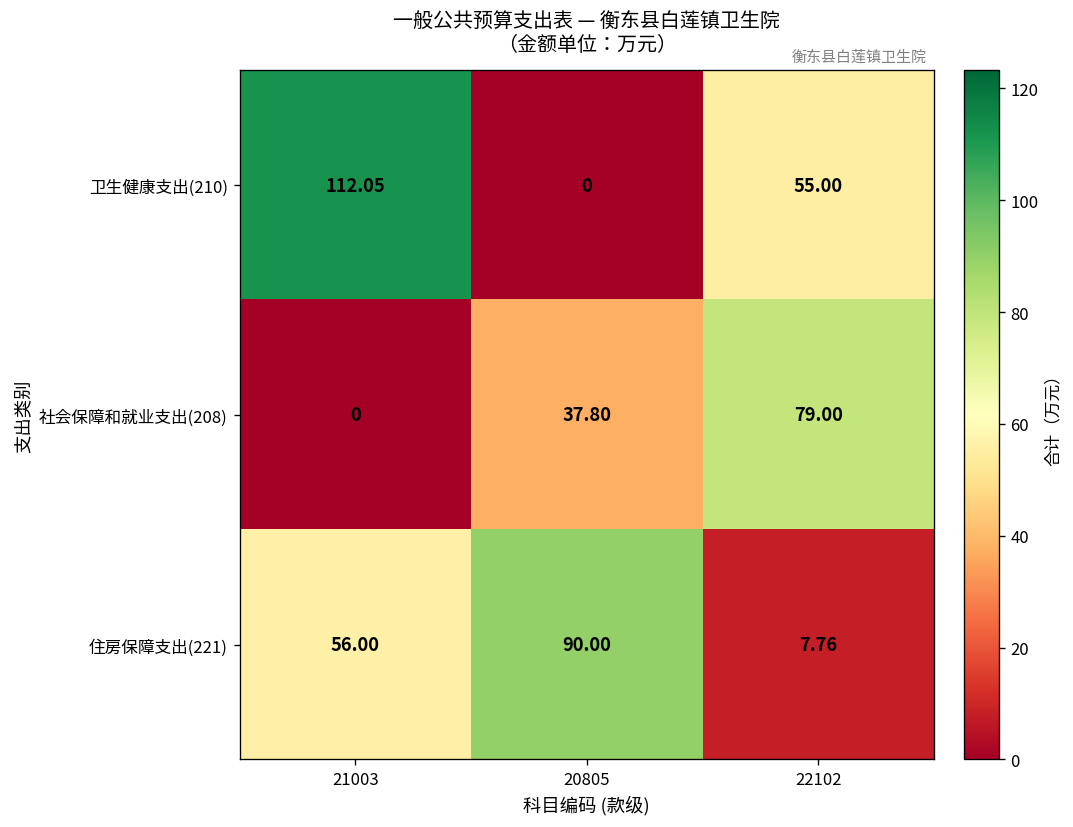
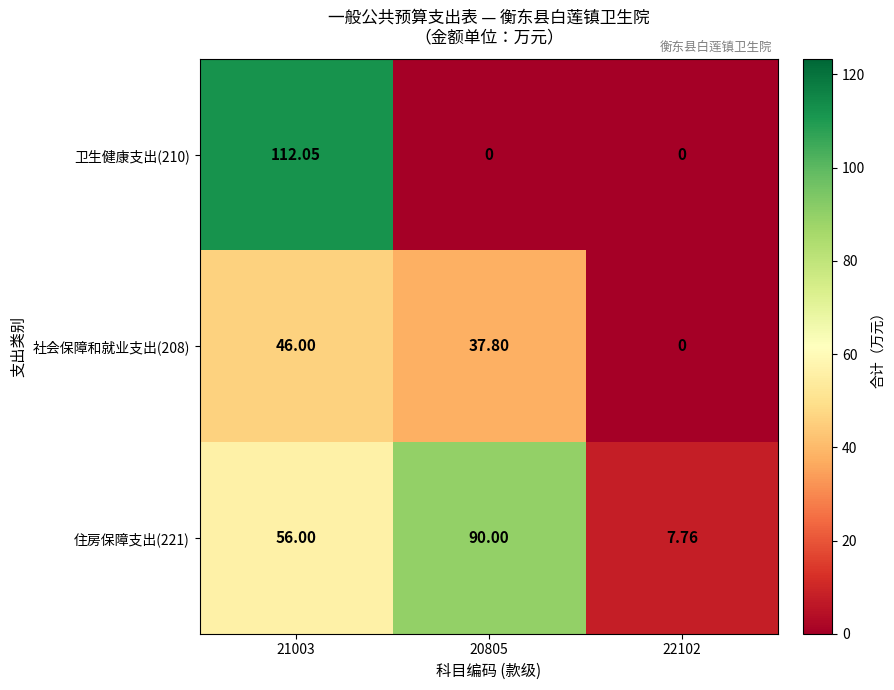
卫生健康支出(210), 22102: 55.00 -> 0
社会保障和就业支出(208), 21003: 0 -> 46.00
社会保障和就业支出(208), 22102: 79.00 -> 0
